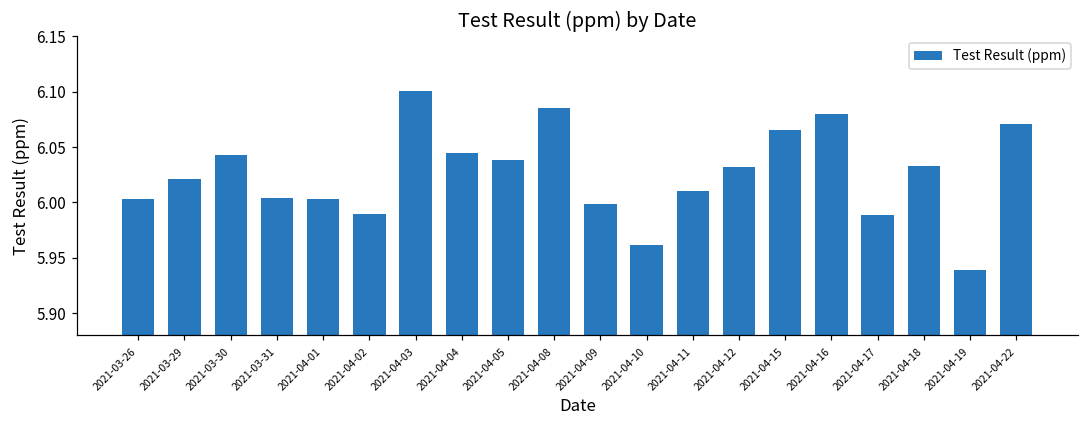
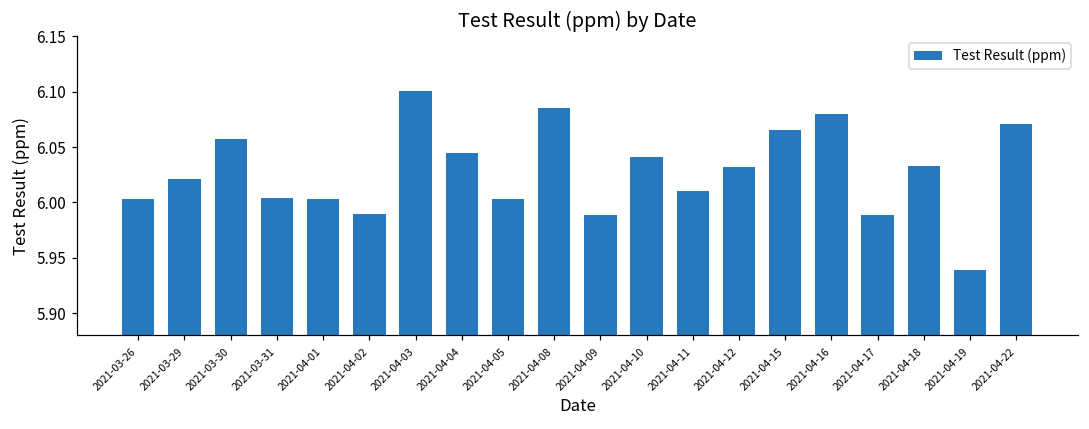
2021-03-30: 6.043 -> 6.057
2021-04-05: 6.038 -> 6.003
2021-04-09: 5.999 -> 5.989
2021-04-10: 5.962 -> 6.041
